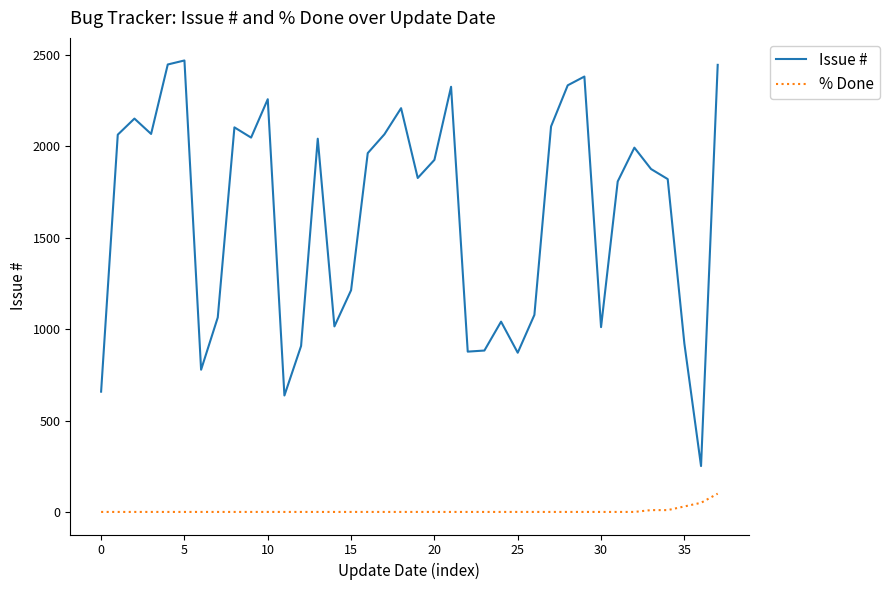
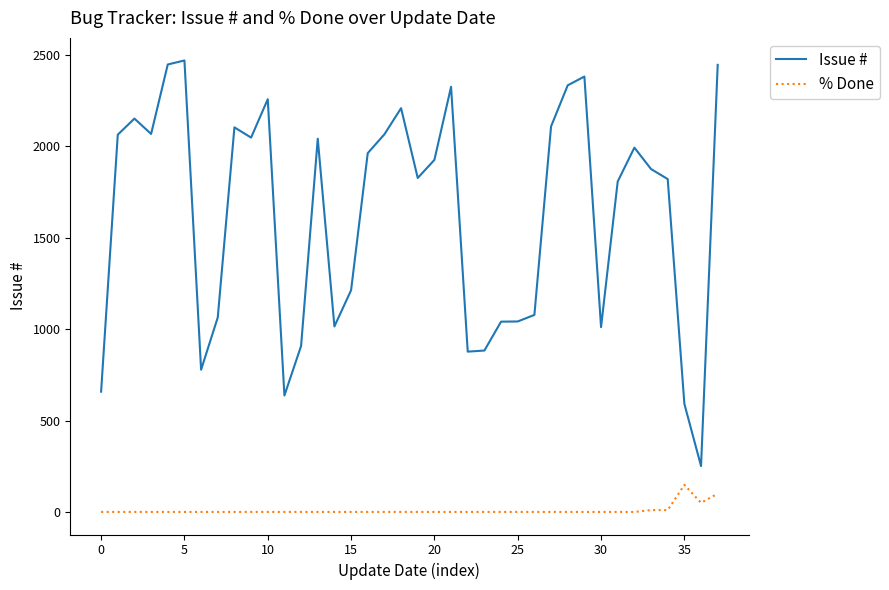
Issue #, 25: 870 -> 1040
Issue #, 35: 920 -> 590
% Done, 35: 30 -> 150
